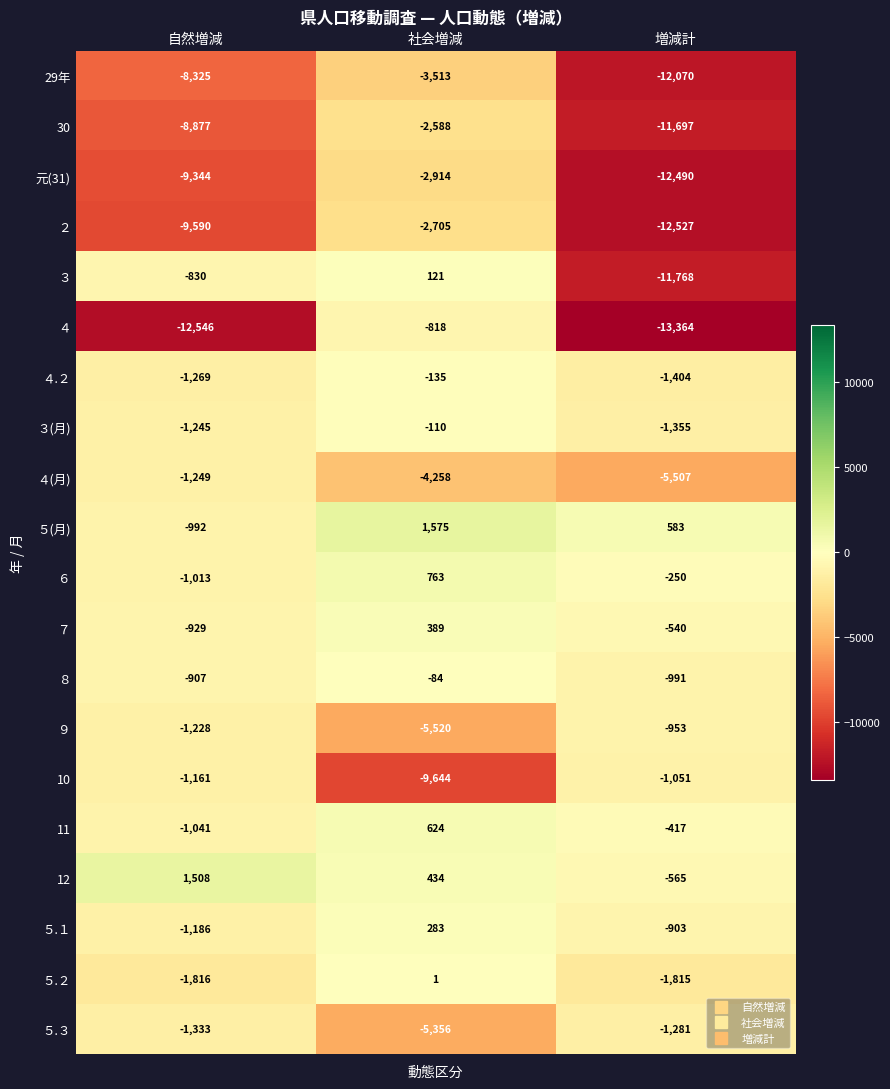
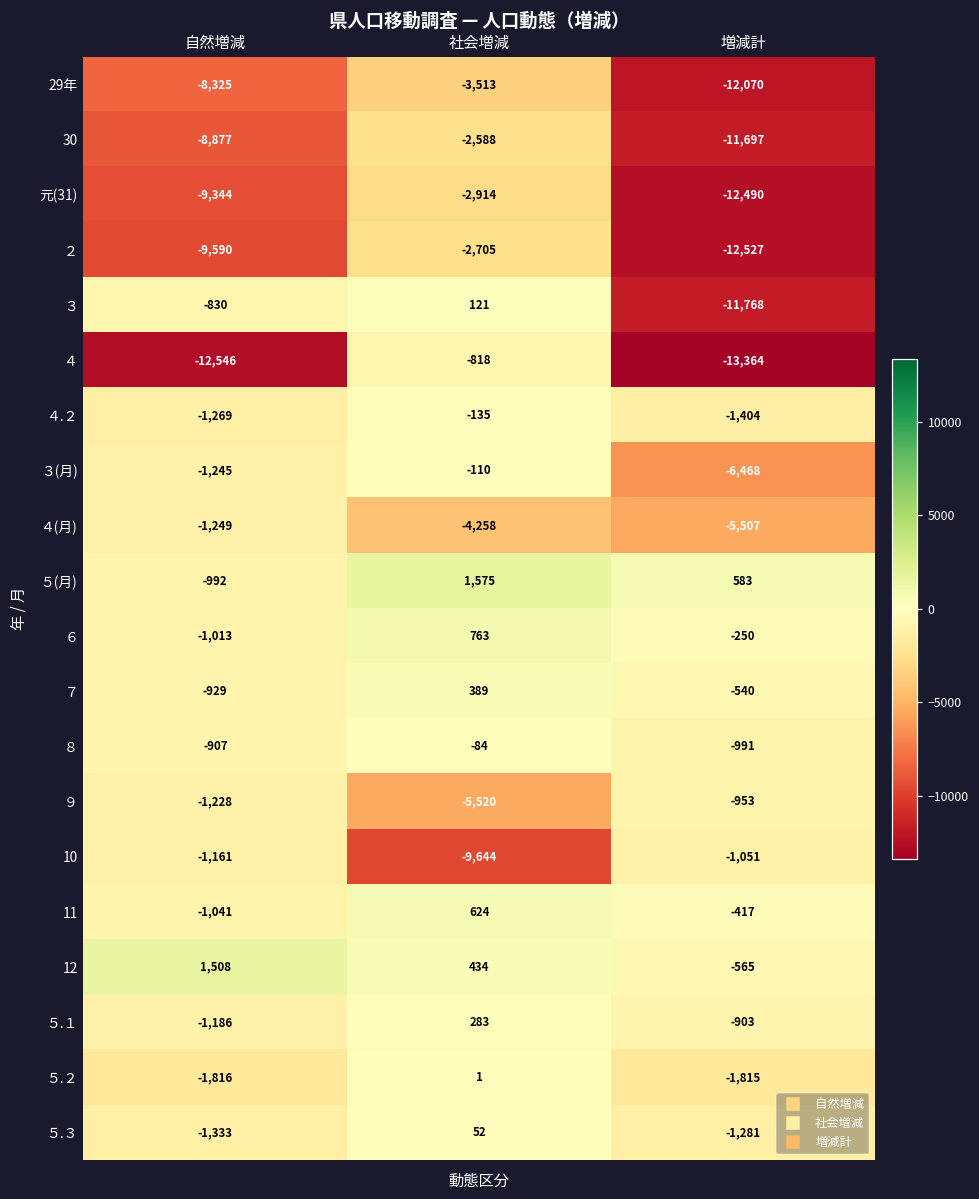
３(月), 増減計: -1,355 -> -6,468
５.３, 社会増減: -5,356 -> 52
